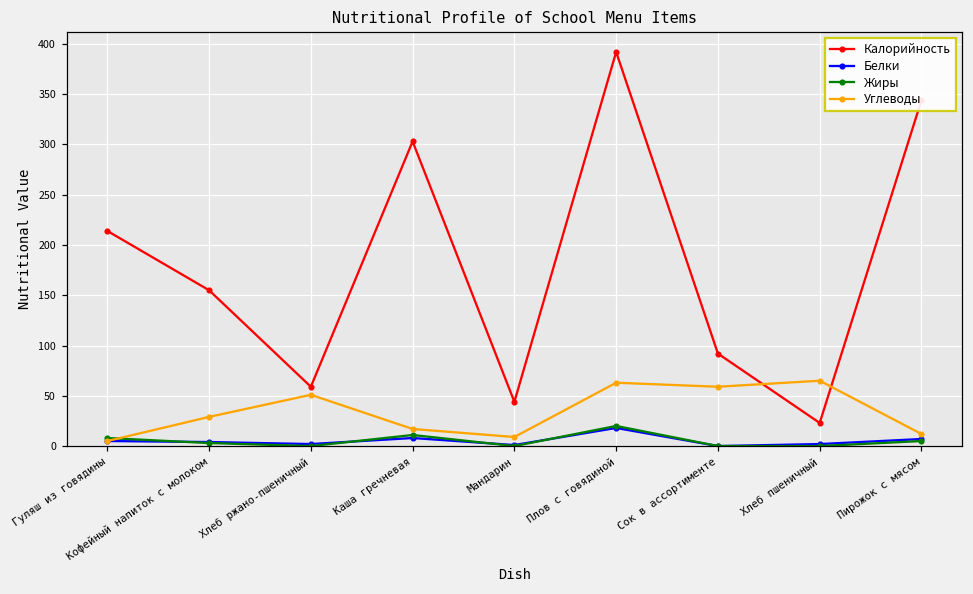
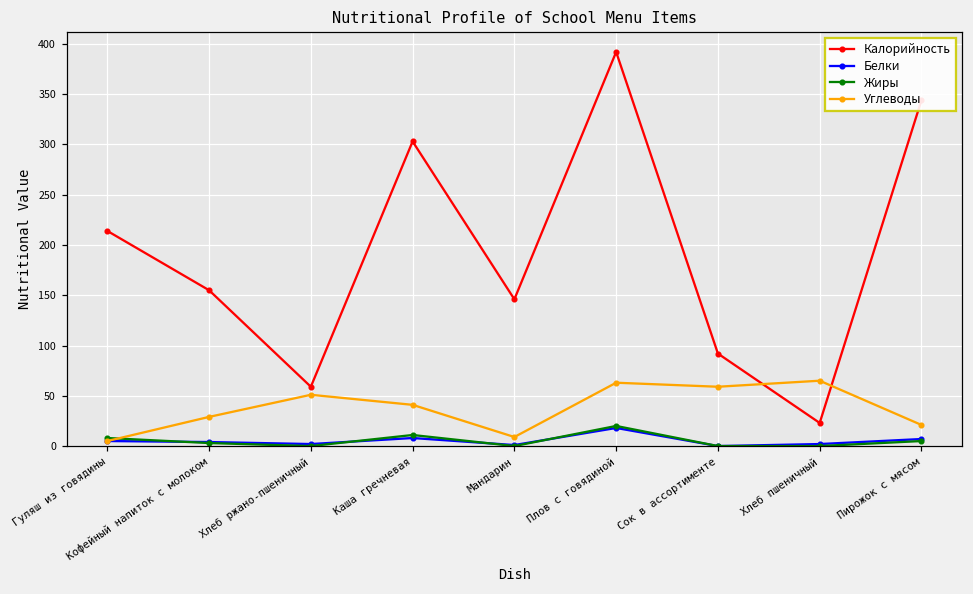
Углеводы, Каша гречневая: 20 -> 40
Калорийность, Мандарин: 40 -> 150
Углеводы, Пирожок с мясом: 10 -> 20
